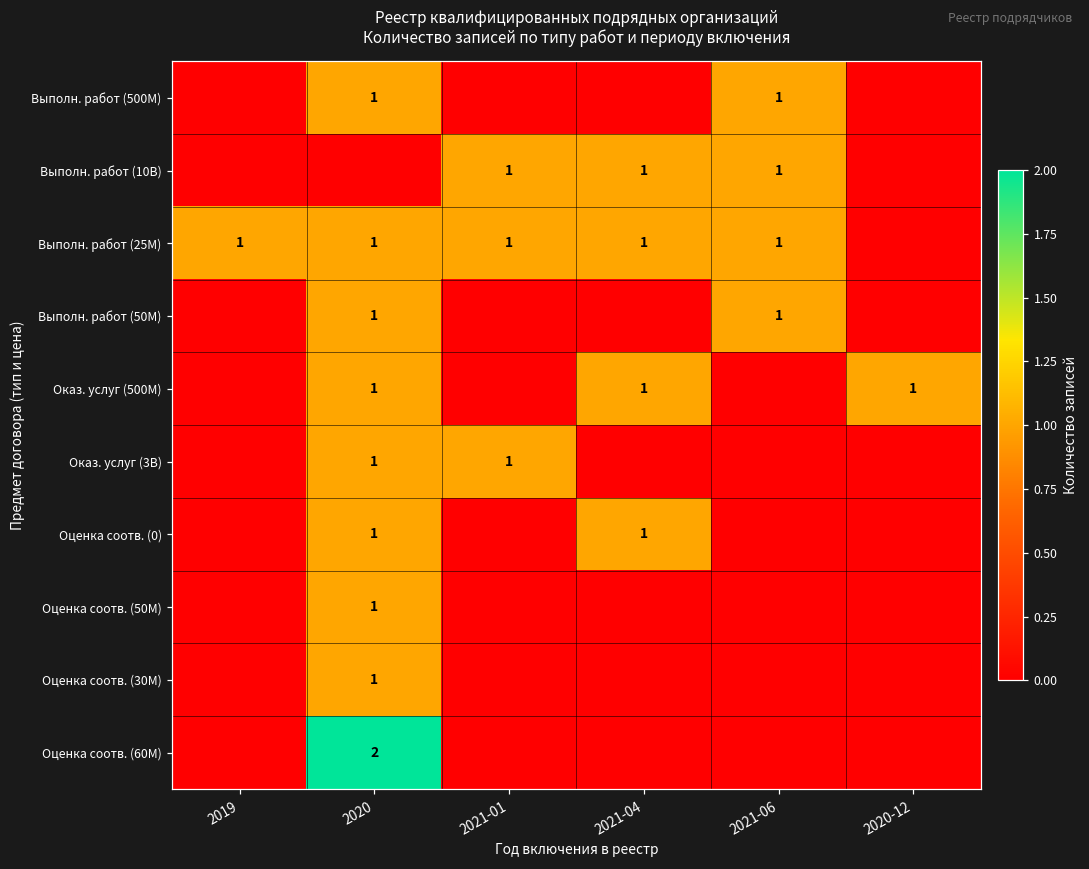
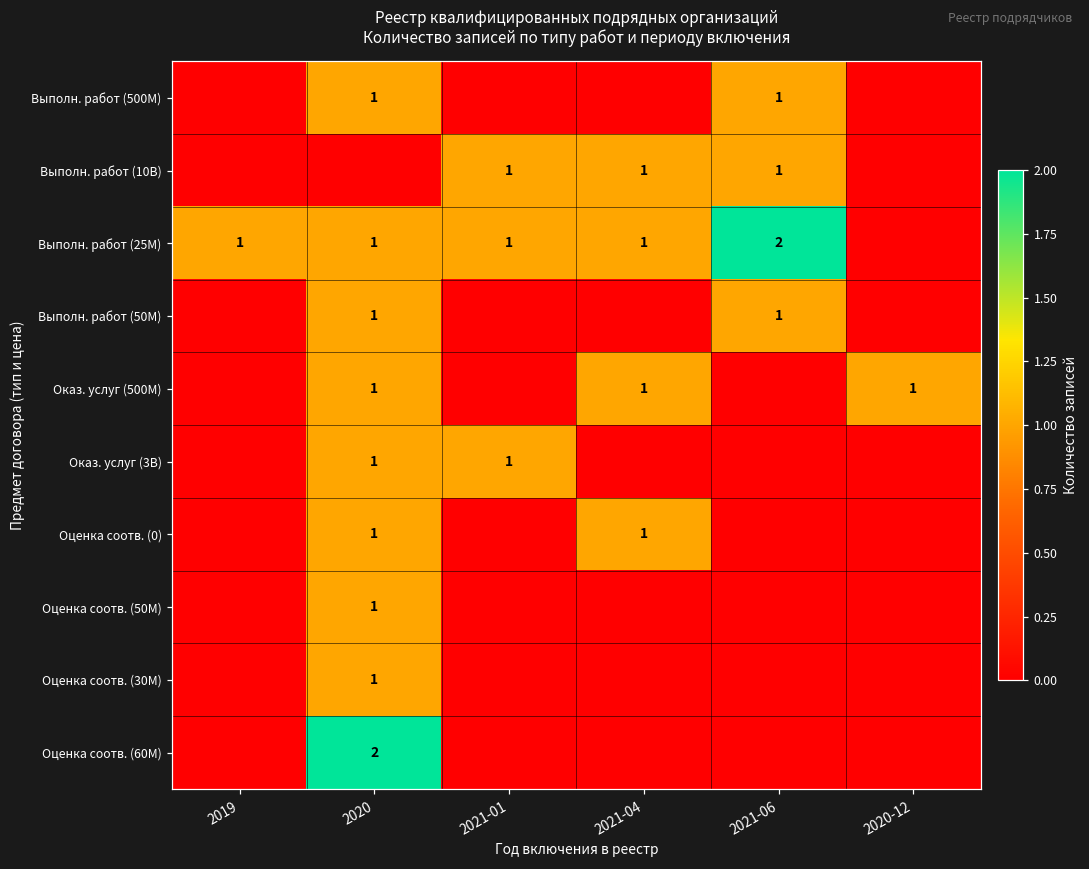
Выполн. работ (25M), 2021-06: 1 -> 2
